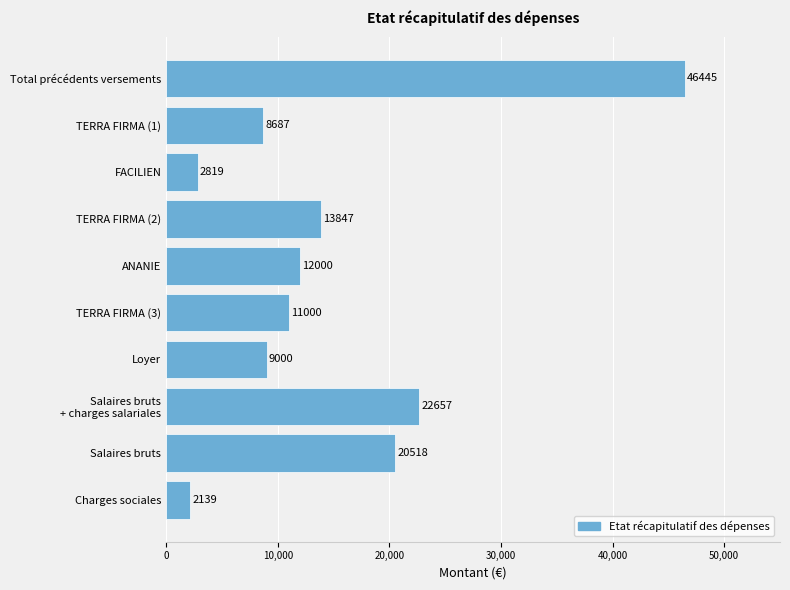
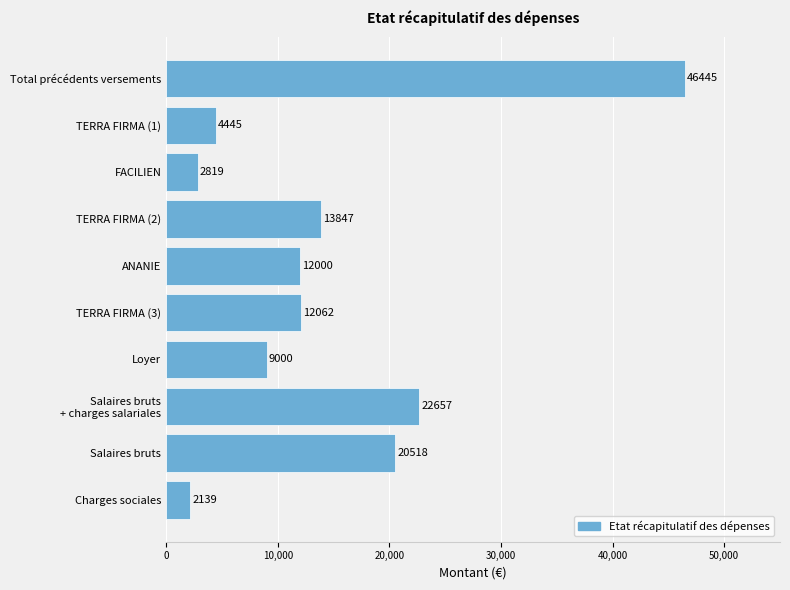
TERRA FIRMA (1): 8687 -> 4445
TERRA FIRMA (3): 11000 -> 12062
